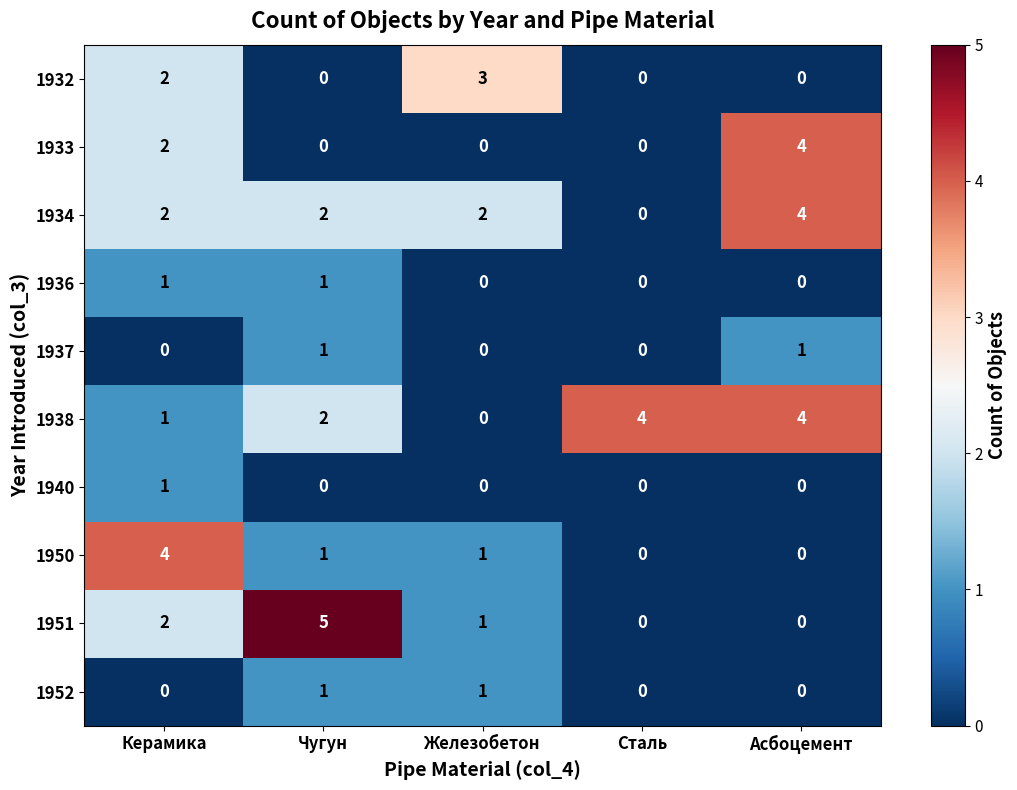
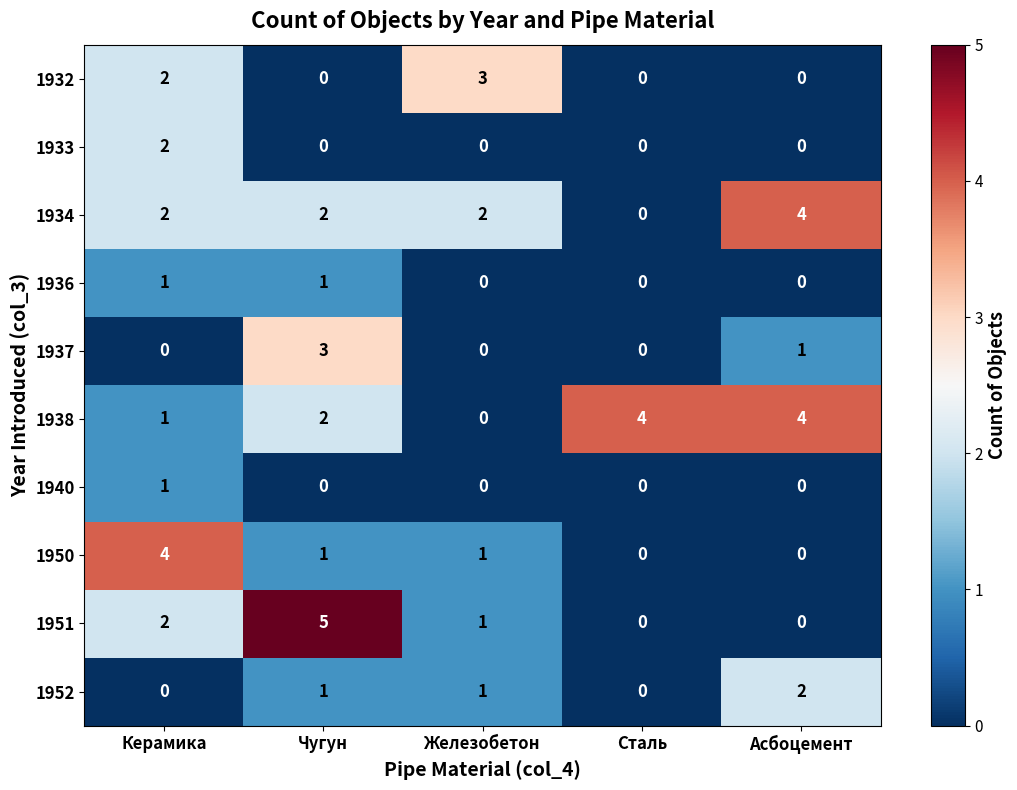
1933, Асбоцемент: 4 -> 0
1937, Чугун: 1 -> 3
1952, Асбоцемент: 0 -> 2
